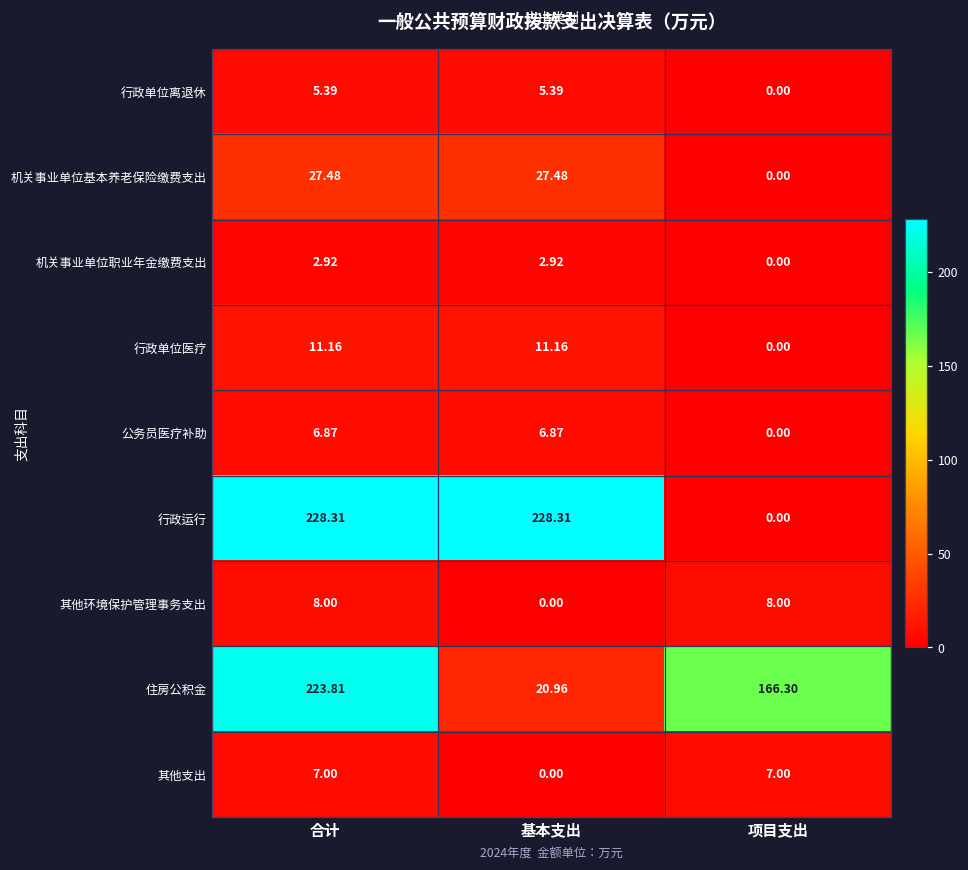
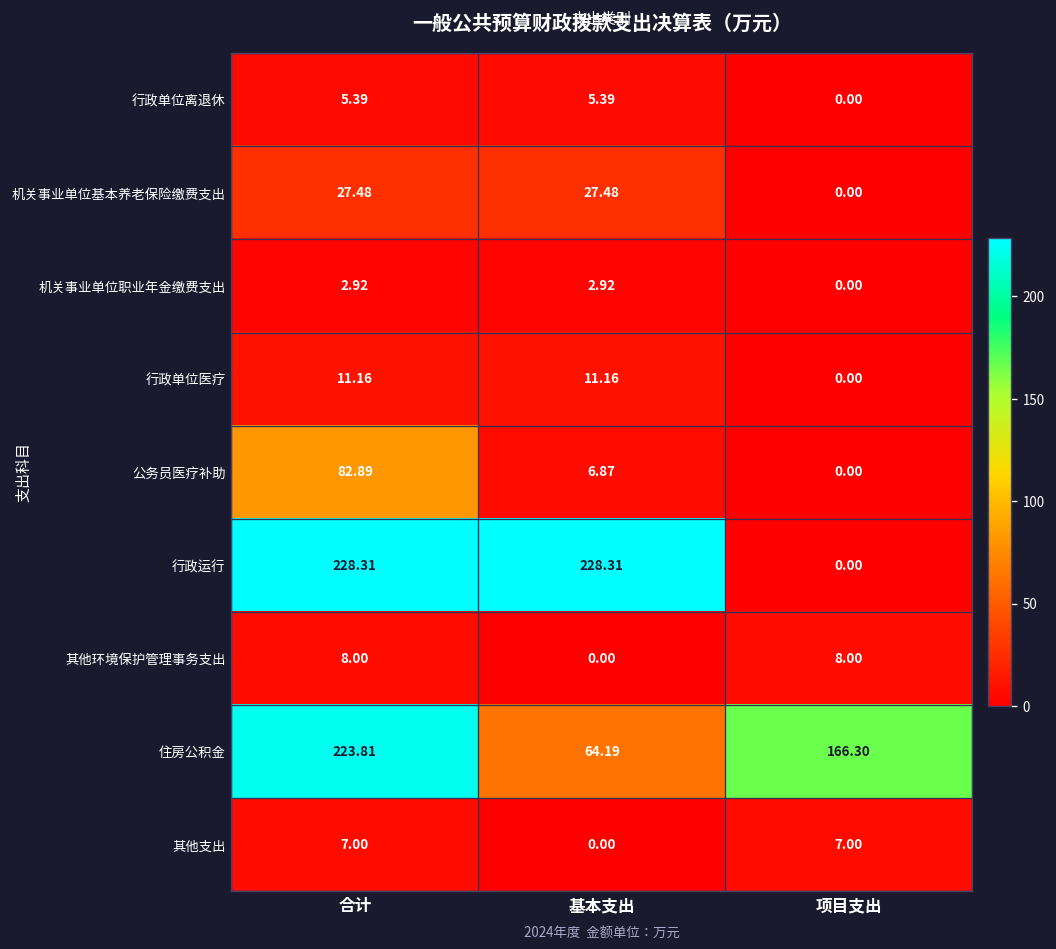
公务员医疗补助, 合计: 6.87 -> 82.89
住房公积金, 基本支出: 20.96 -> 64.19
